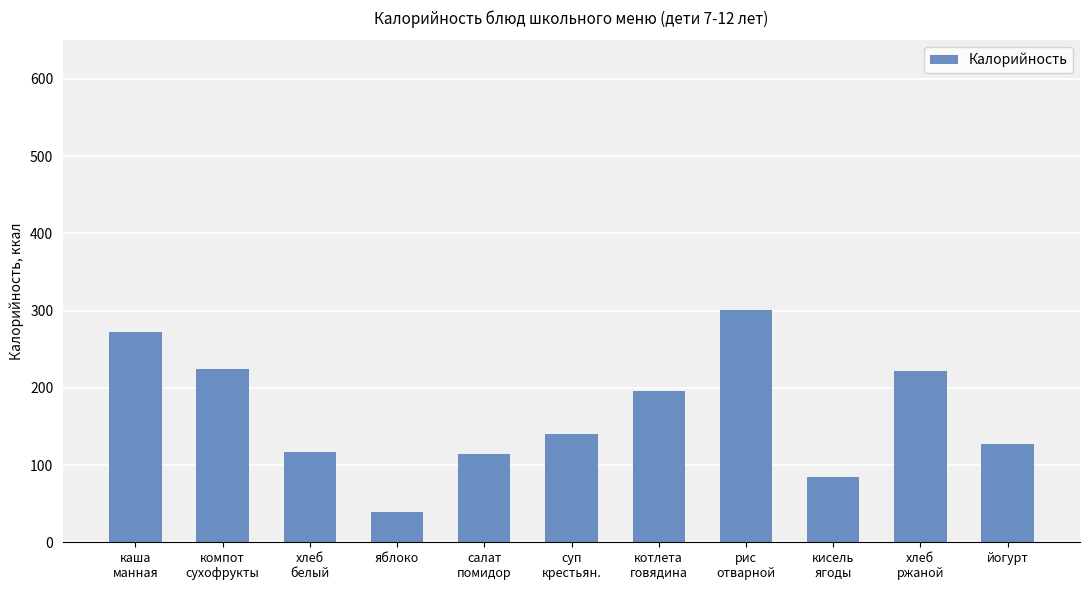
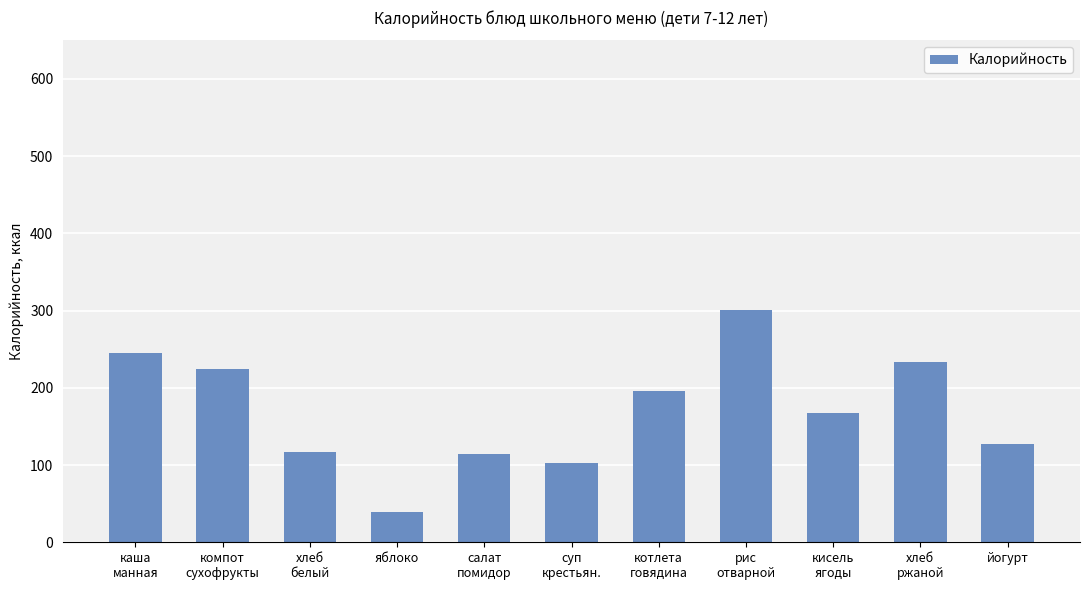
каша манная: 270 -> 240
суп крестьян.: 140 -> 100
кисель ягоды: 90 -> 170
хлеб ржаной: 220 -> 230
